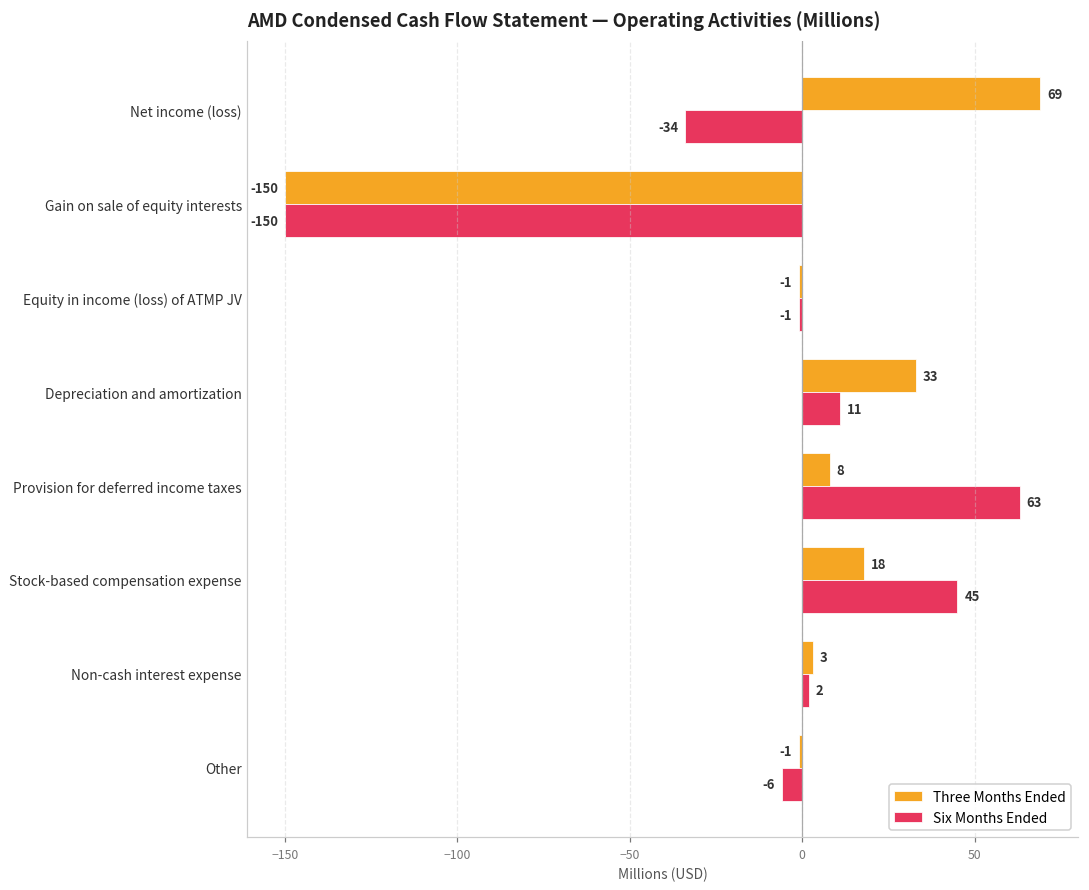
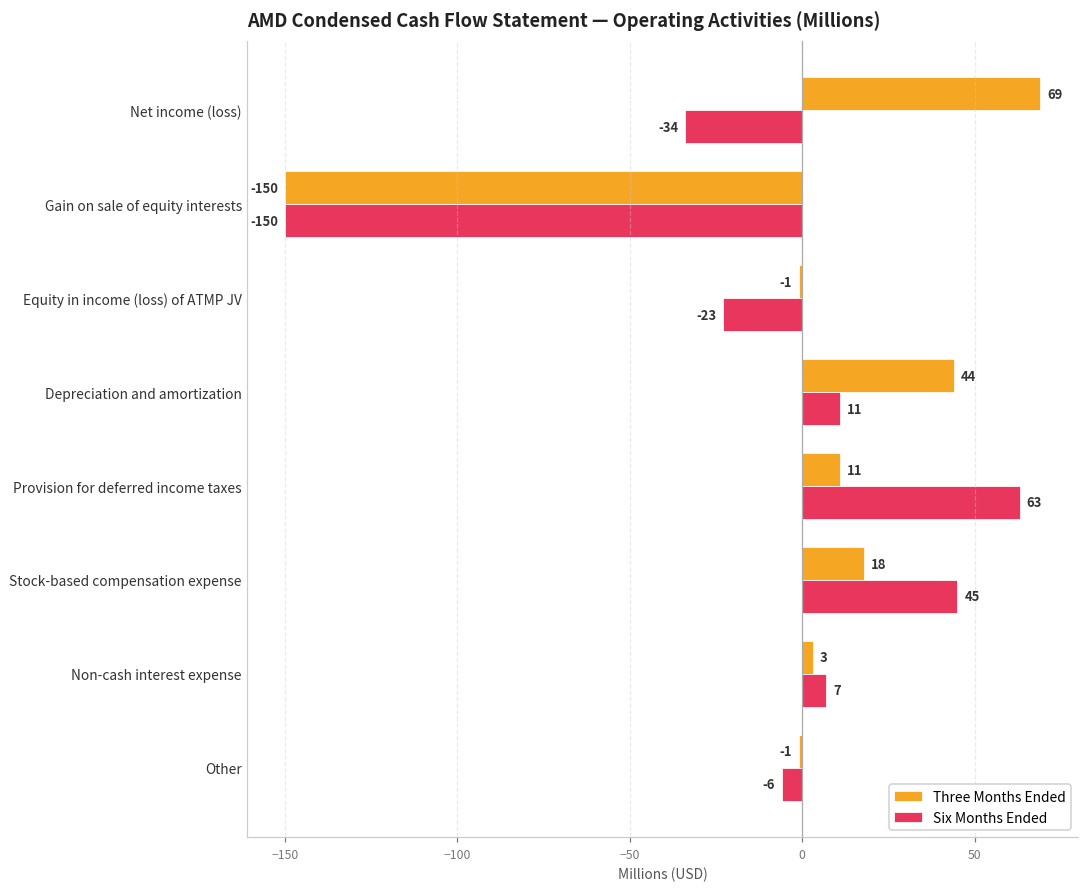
Six Months Ended, Equity in income (loss) of ATMP JV: -1 -> -23
Three Months Ended, Depreciation and amortization: 33 -> 44
Three Months Ended, Provision for deferred income taxes: 8 -> 11
Six Months Ended, Non-cash interest expense: 2 -> 7
